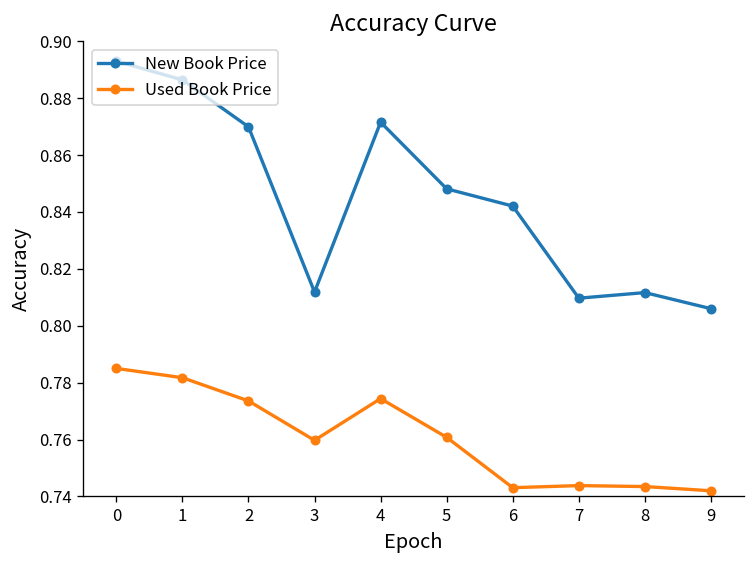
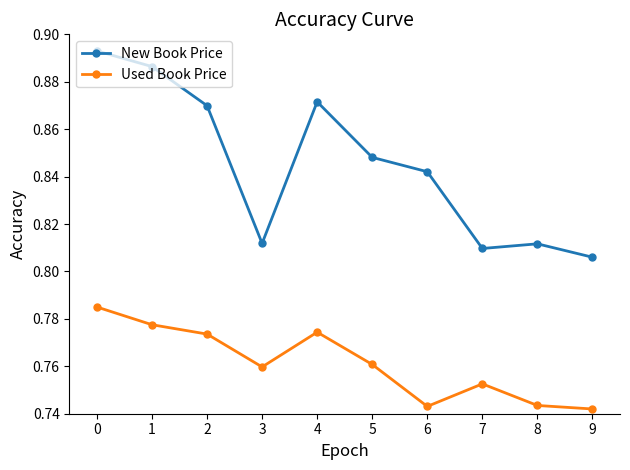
Used Book Price, 1: 0.782 -> 0.778
Used Book Price, 7: 0.744 -> 0.753
